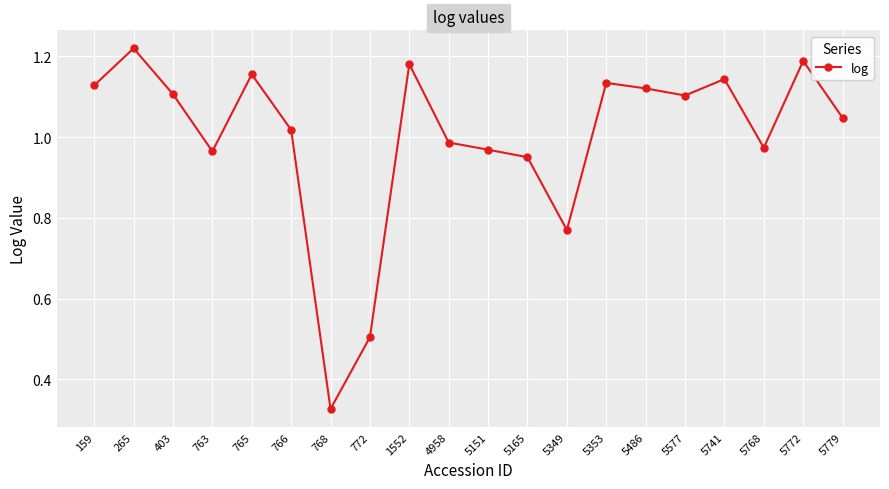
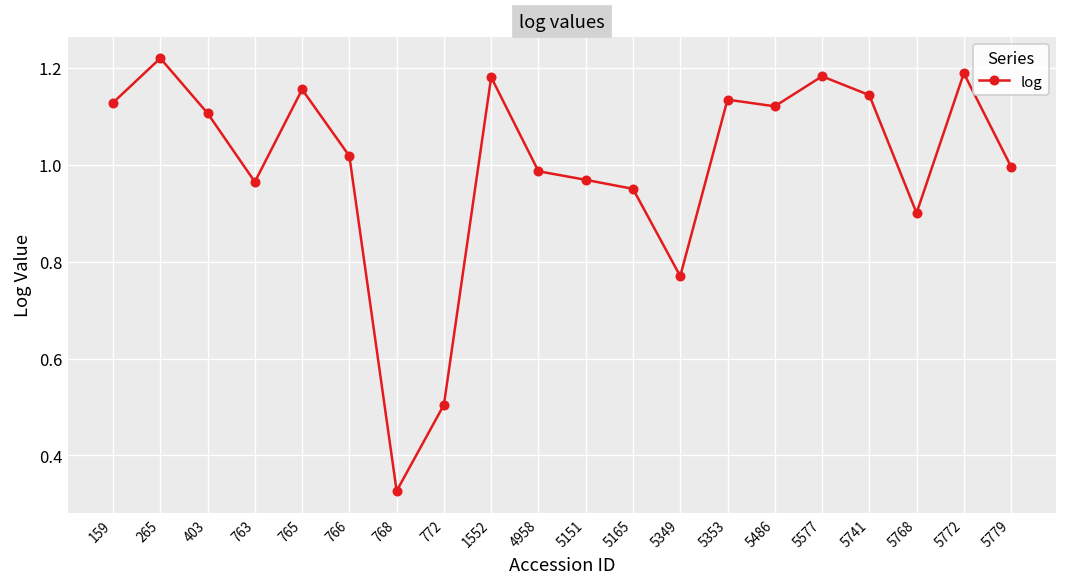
5577: 1.10 -> 1.18
5768: 0.97 -> 0.90
5779: 1.05 -> 1.00
